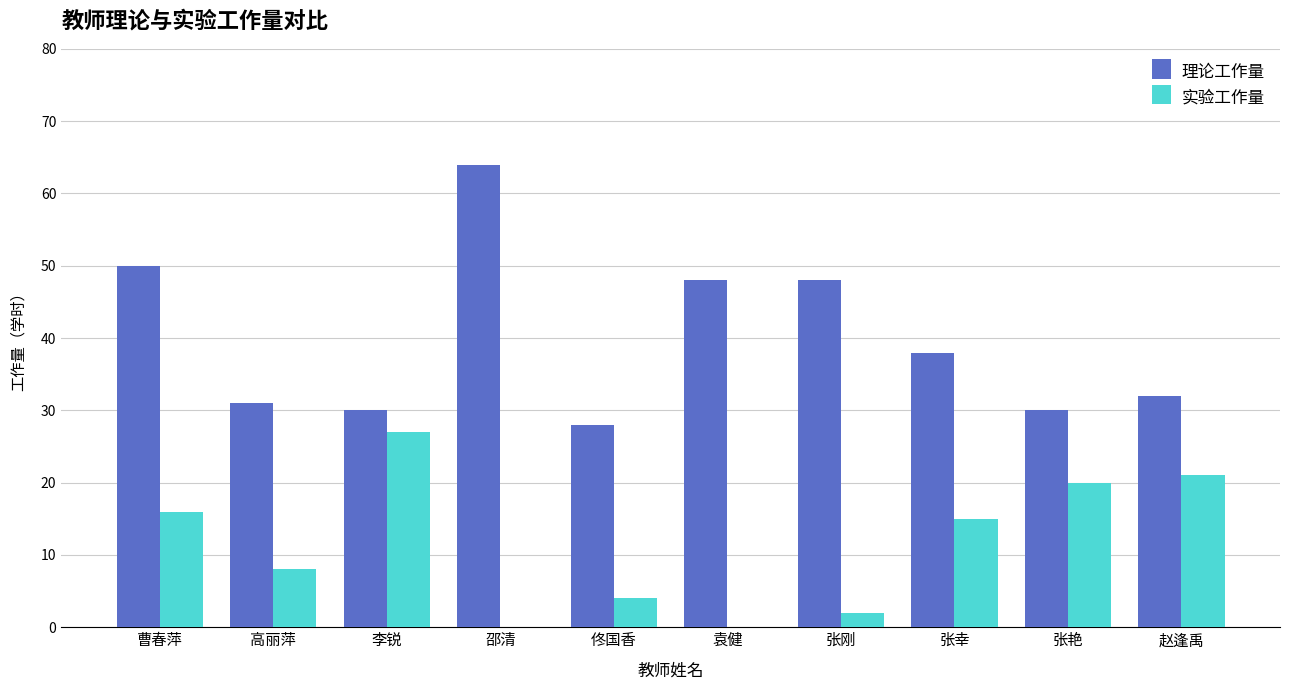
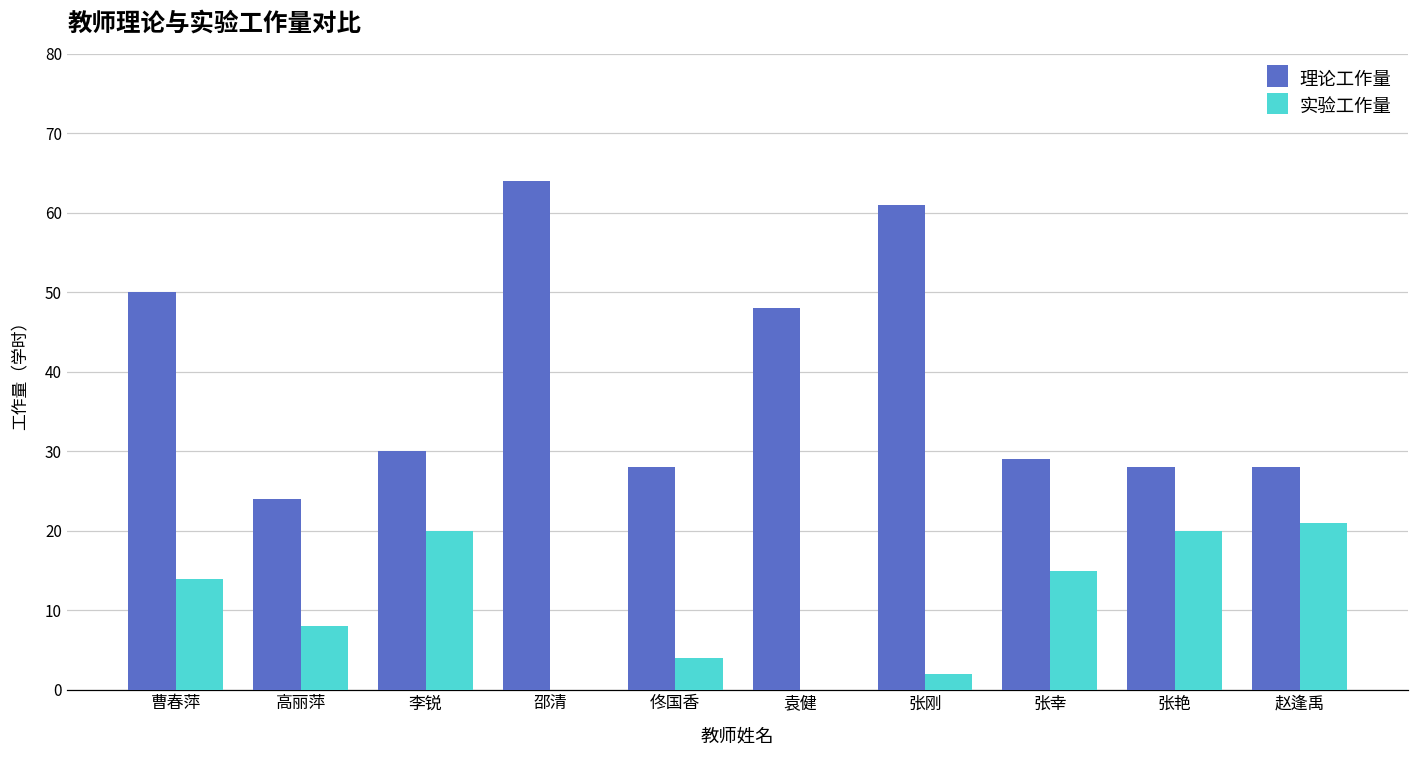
实验工作量, 曹春萍: 16 -> 14
理论工作量, 高丽萍: 31 -> 24
实验工作量, 李锐: 27 -> 20
理论工作量, 张刚: 48 -> 61
理论工作量, 张幸: 38 -> 29
理论工作量, 张艳: 30 -> 28
理论工作量, 赵逢禹: 32 -> 28
